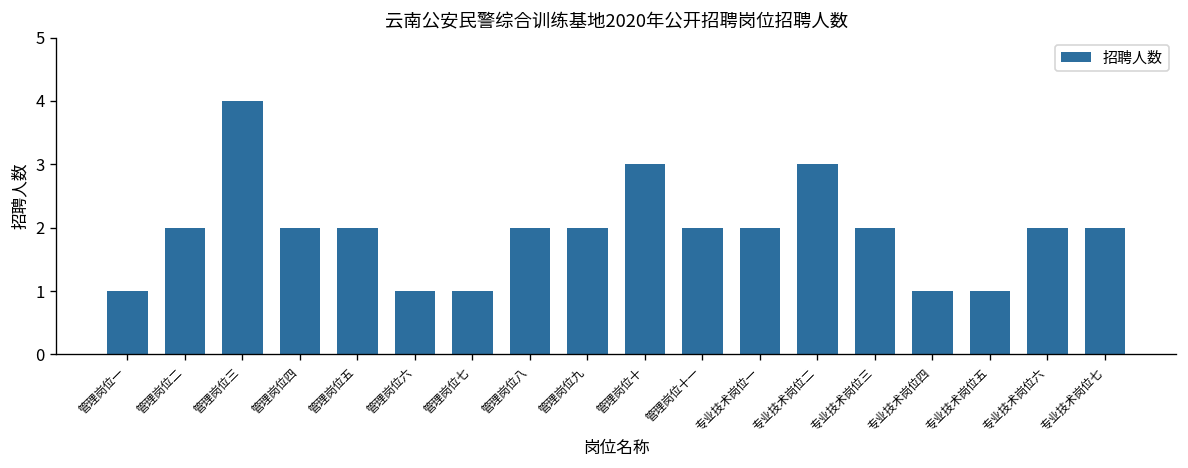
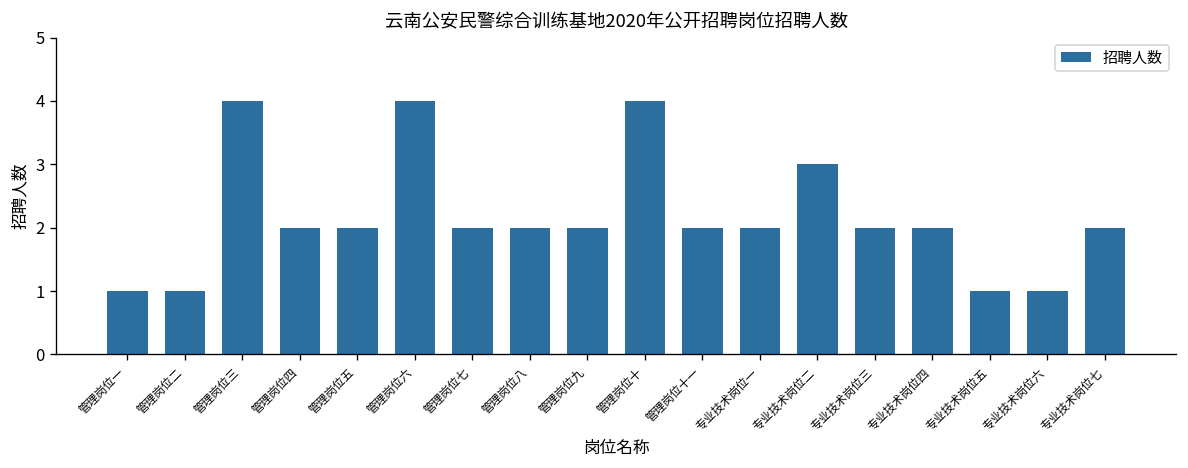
管理岗位二: 2 -> 1
管理岗位六: 1 -> 4
管理岗位七: 1 -> 2
管理岗位十: 3 -> 4
专业技术岗位四: 1 -> 2
专业技术岗位六: 2 -> 1
